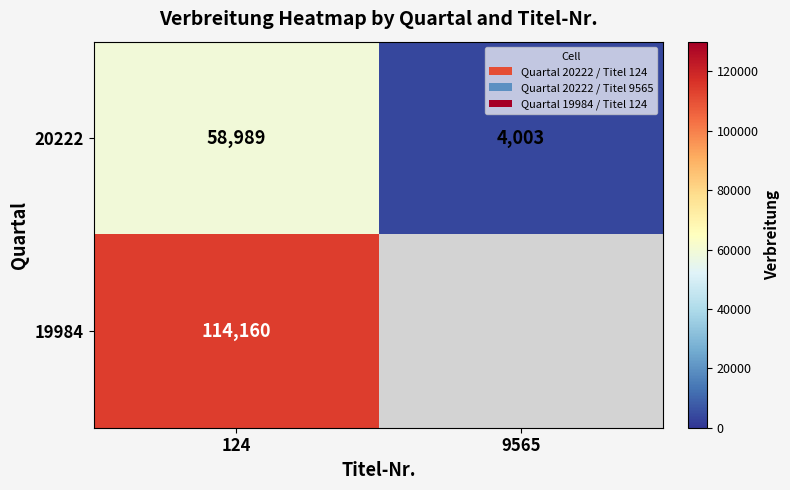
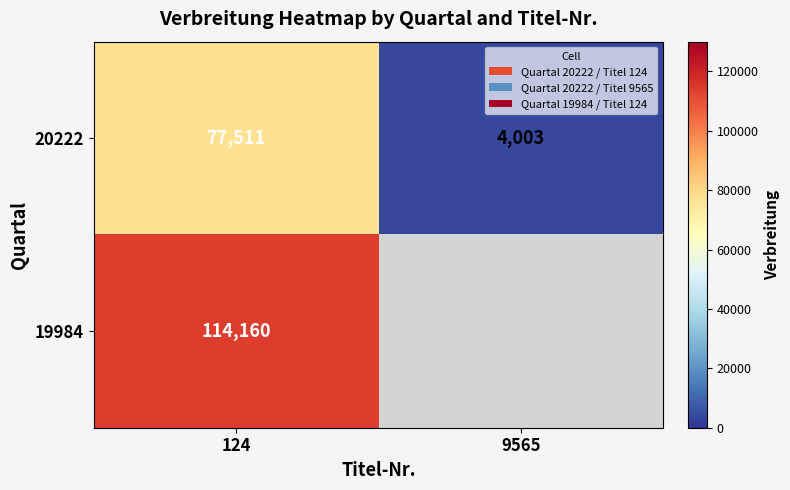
20222, 124: 58,989 -> 77,511
